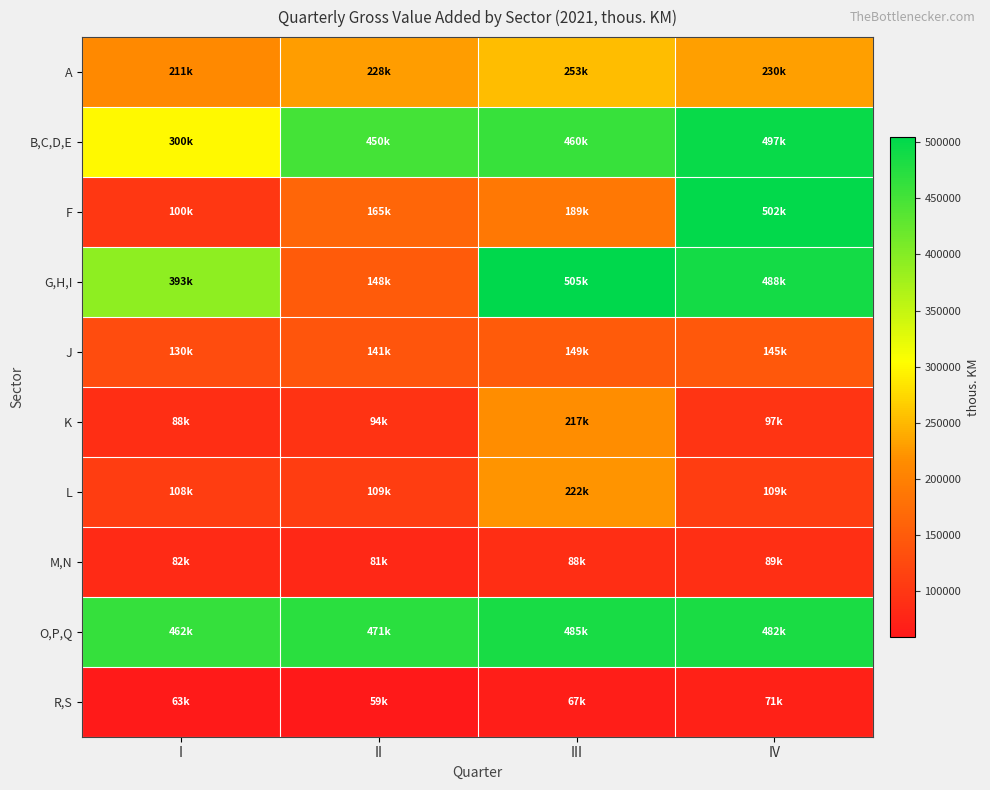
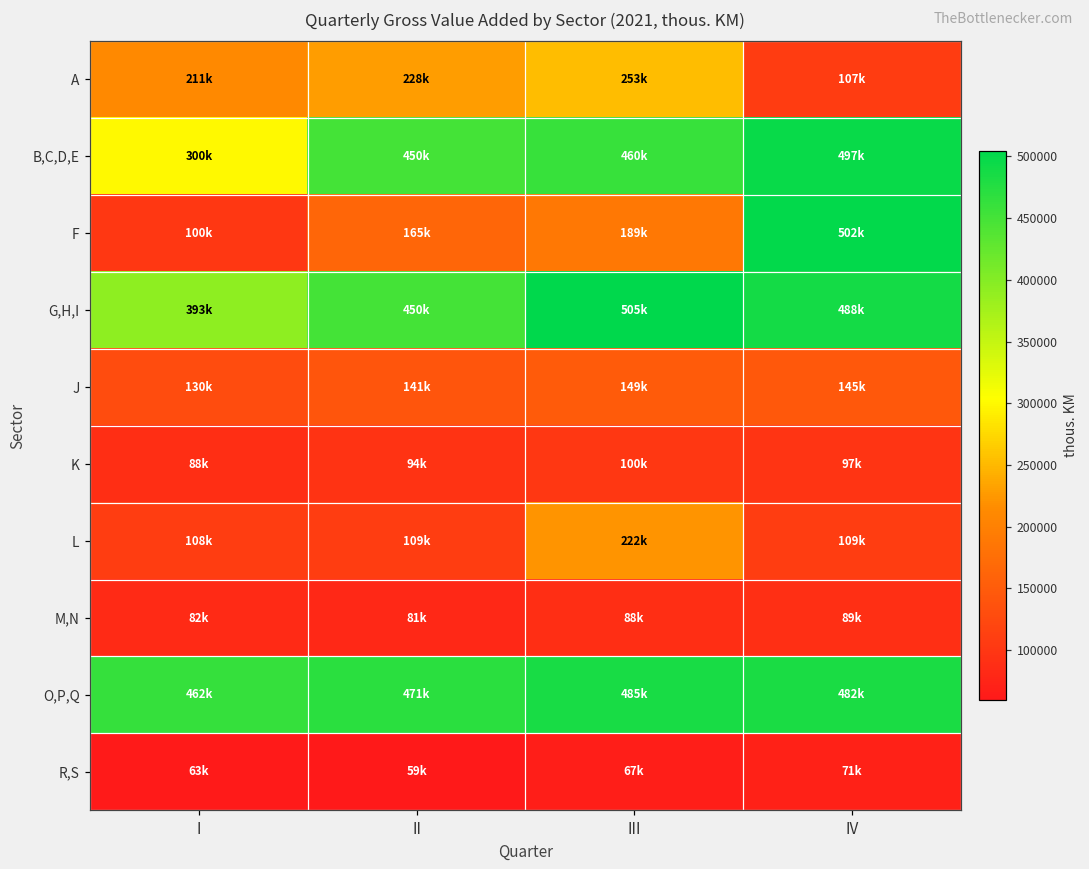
A, IV: 230k -> 107k
G,H,I, II: 148k -> 450k
K, III: 217k -> 100k
